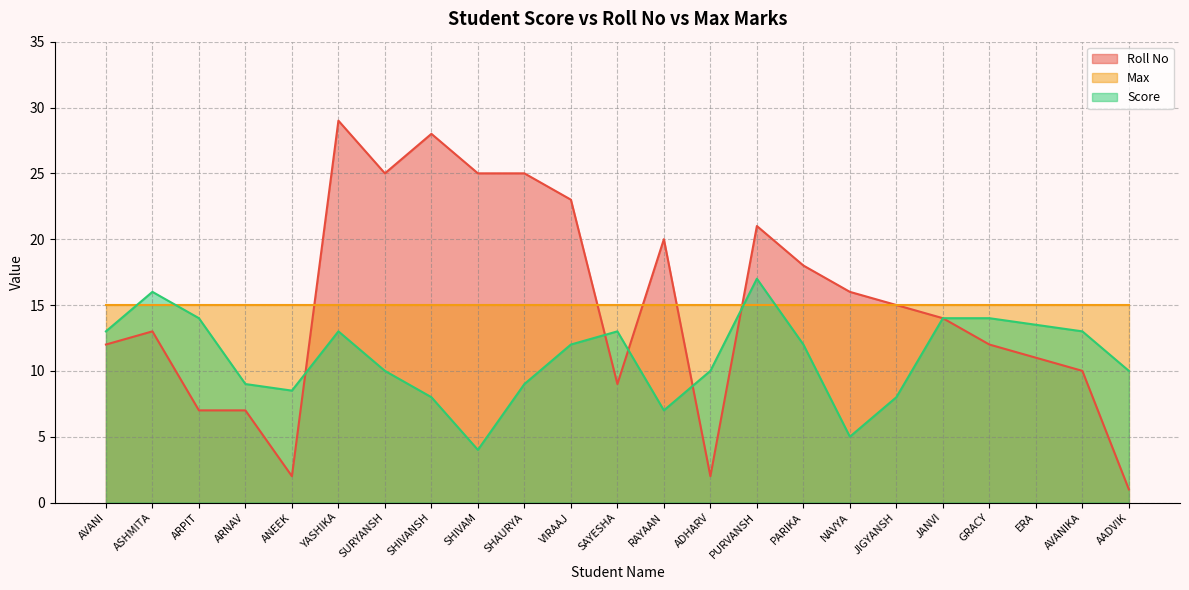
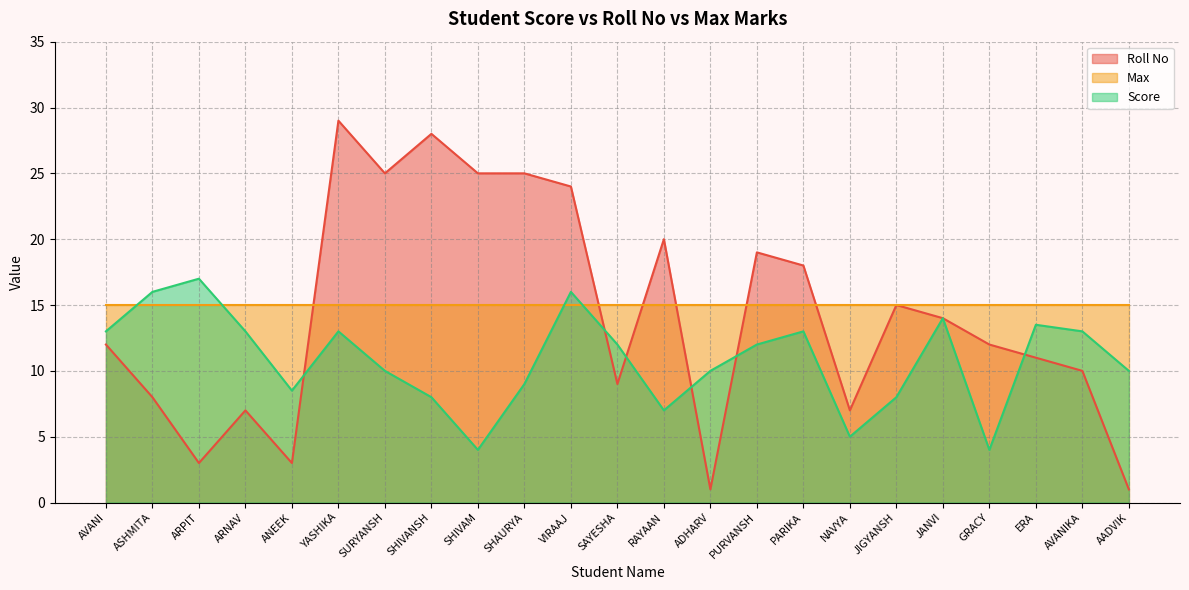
Roll No, ASHMITA: 13 -> 8
Roll No, ARPIT: 7 -> 3
Score, ARPIT: 14 -> 17
Score, ARNAV: 9 -> 13
Roll No, ANEEK: 2 -> 3
Roll No, VIRAAJ: 23 -> 24
Score, VIRAAJ: 12 -> 16
Score, SAYESHA: 13 -> 12
Roll No, ADHARV: 2 -> 1
Roll No, PURVANSH: 21 -> 19
Score, PURVANSH: 17 -> 12
Score, PARIKA: 12 -> 13
Roll No, NAVYA: 16 -> 7
Score, GRACY: 14 -> 4
